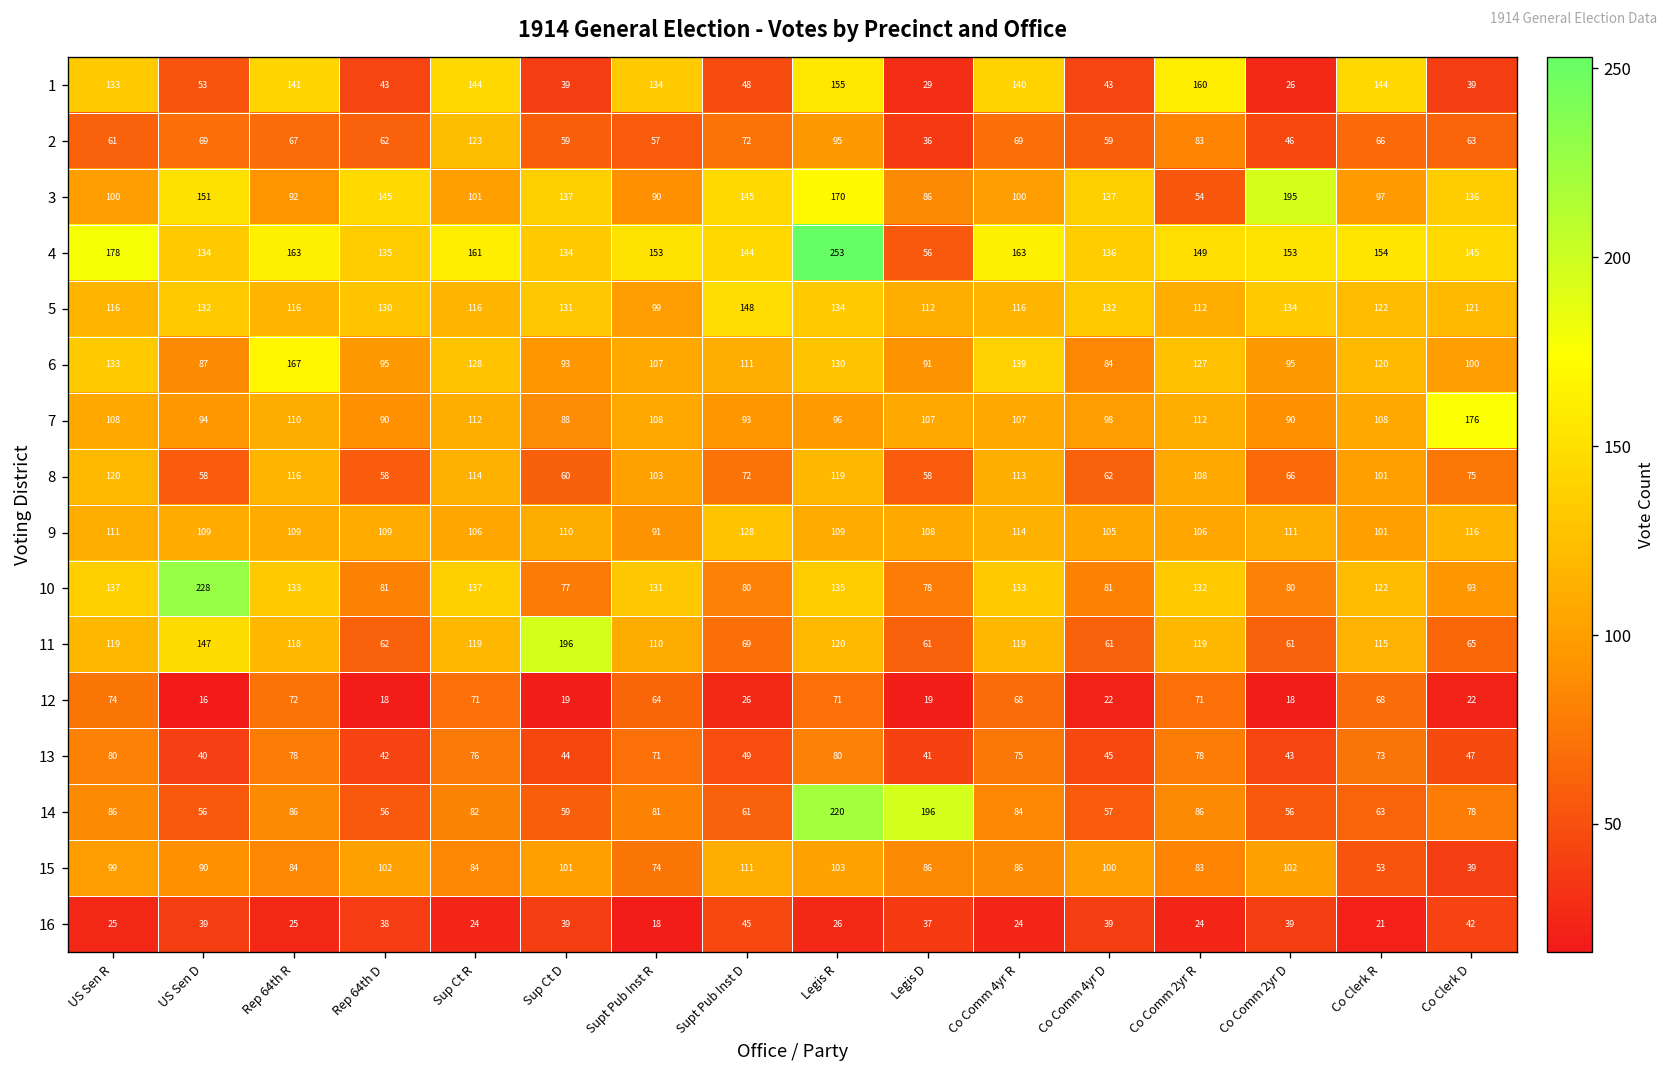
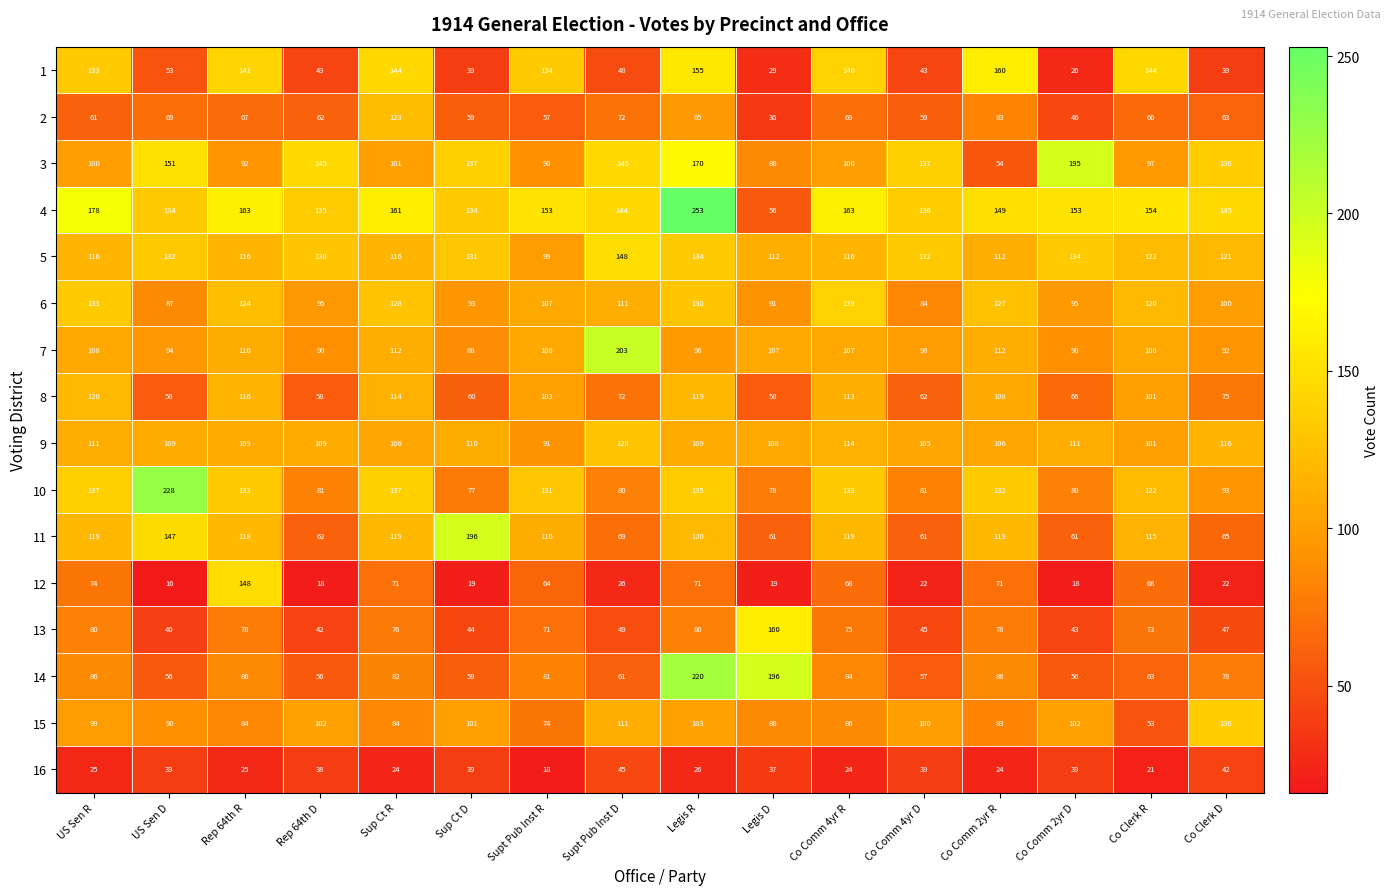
6, Rep 64th R: 167 -> 124
7, Supt Pub Inst D: 93 -> 203
7, Co Clerk D: 176 -> 92
12, Rep 64th R: 72 -> 148
13, Legis D: 41 -> 160
15, Co Clerk D: 39 -> 136
